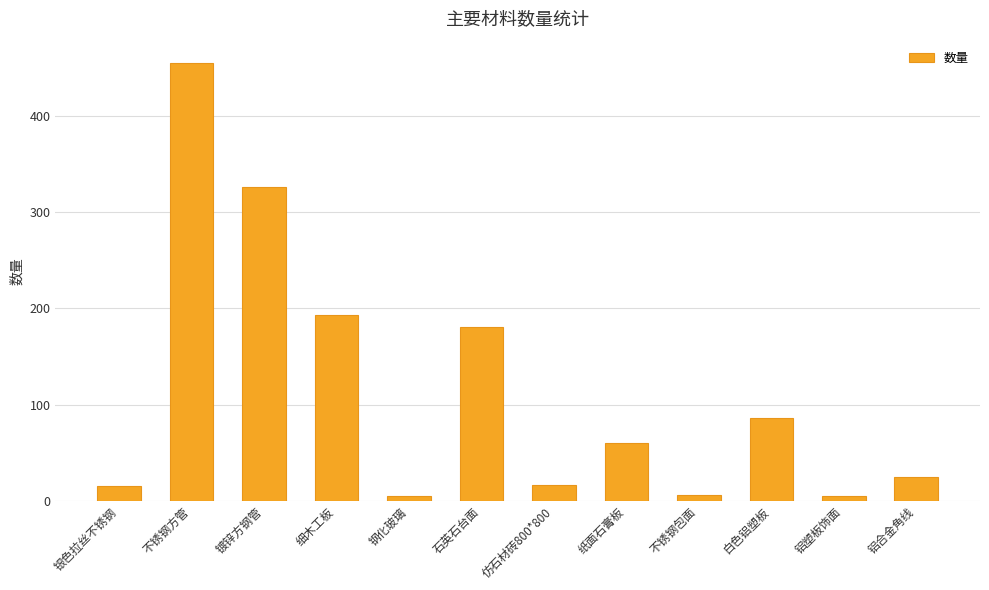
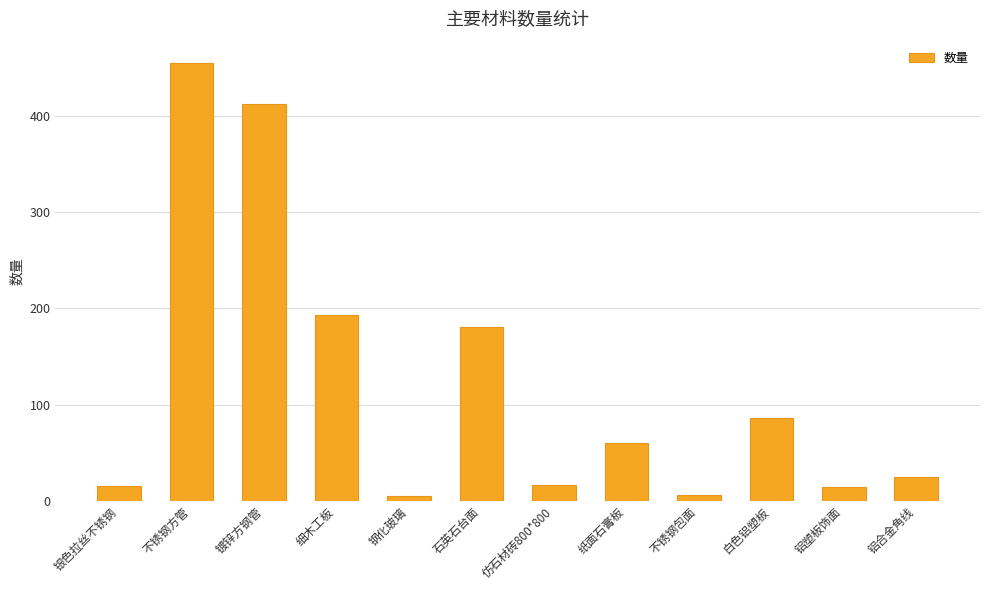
镀锌方钢管: 330 -> 410
铝塑板饰面: 6 -> 14
